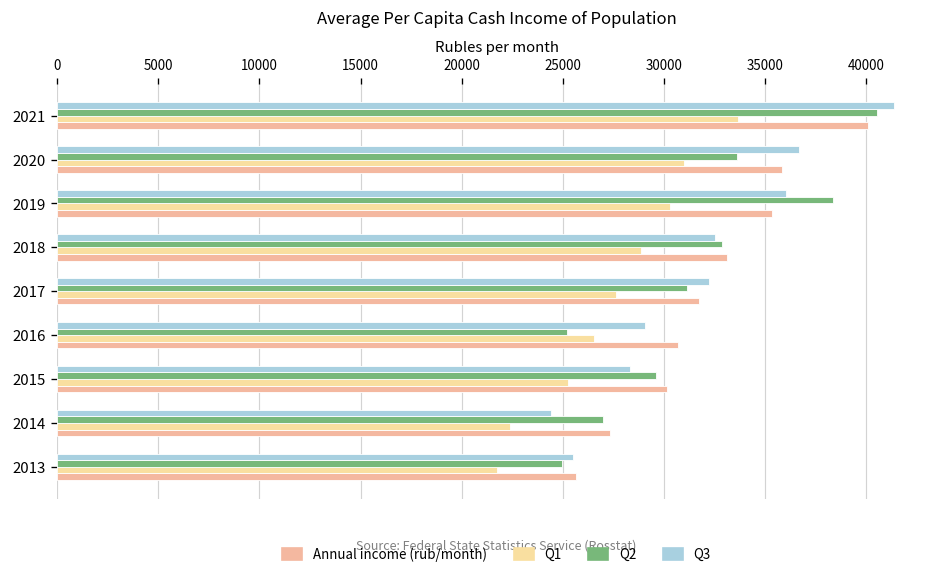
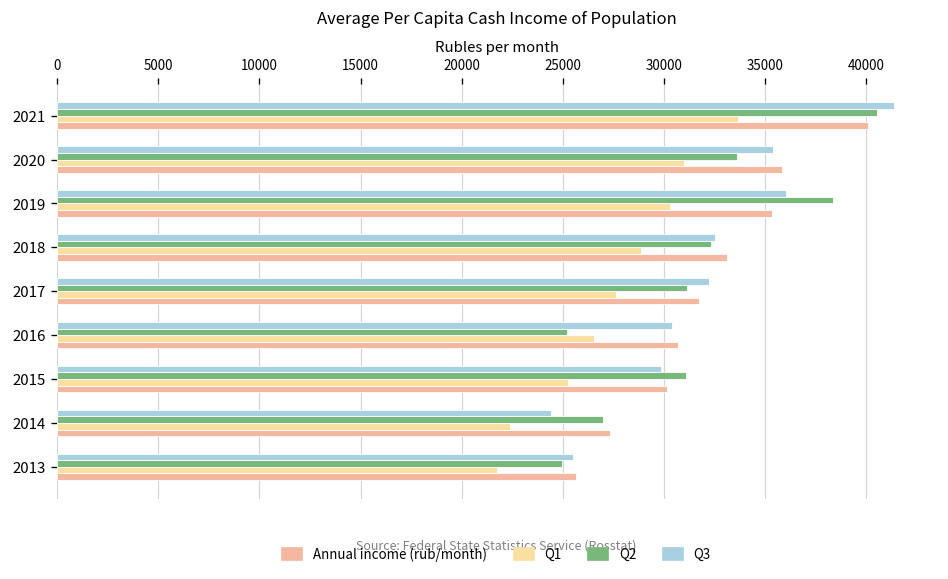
Q3, 2020: 36700 -> 35400
Q2, 2018: 32900 -> 32300
Q3, 2016: 29100 -> 30400
Q3, 2015: 28300 -> 29800
Q2, 2015: 29600 -> 31100
